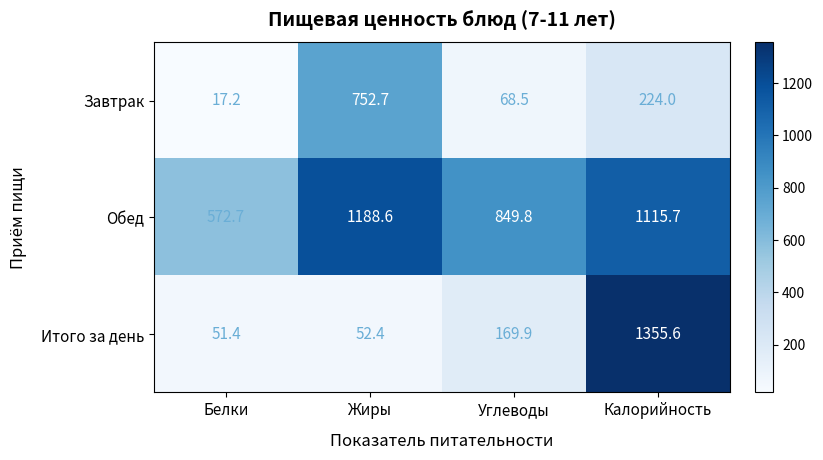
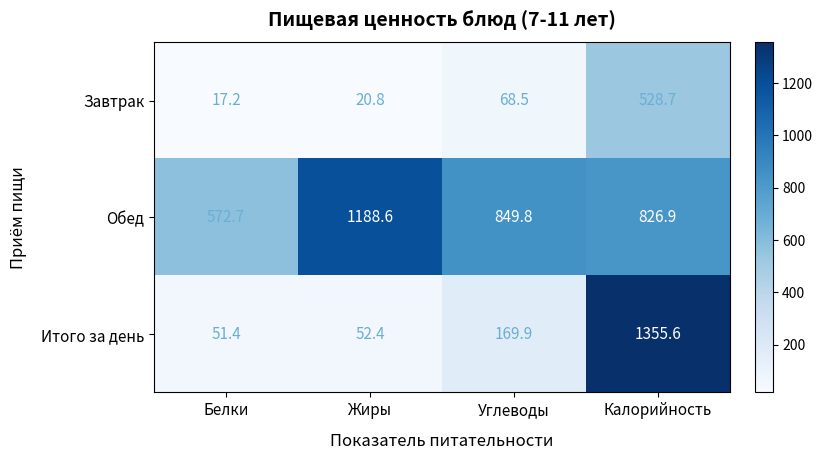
Завтрак, Жиры: 752.7 -> 20.8
Завтрак, Калорийность: 224.0 -> 528.7
Обед, Калорийность: 1115.7 -> 826.9
